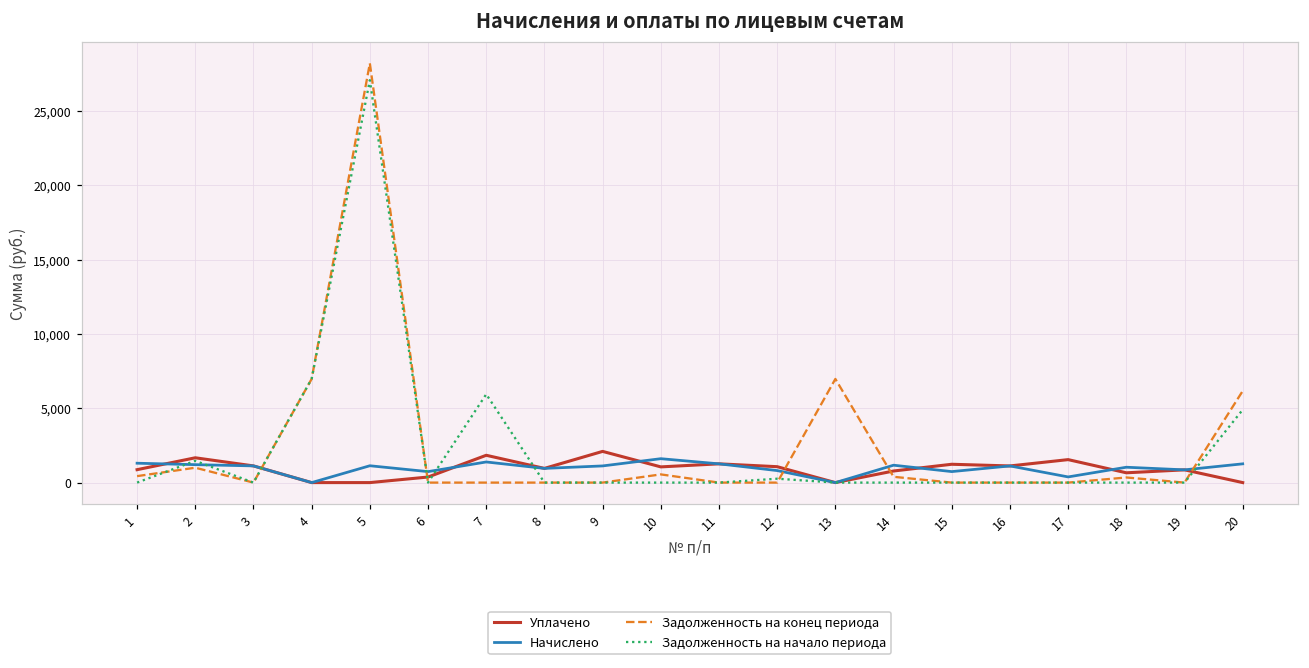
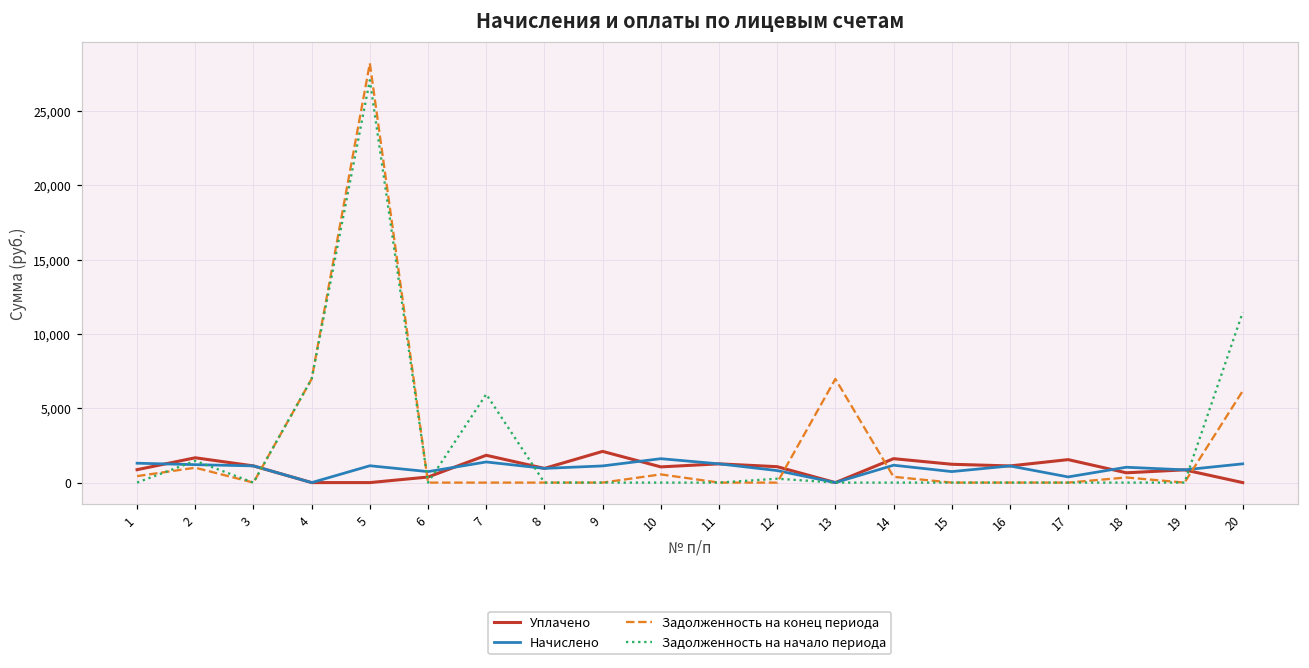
Уплачено, 14: 800 -> 1,600
Задолженность на начало периода, 20: 4,900 -> 11,500
